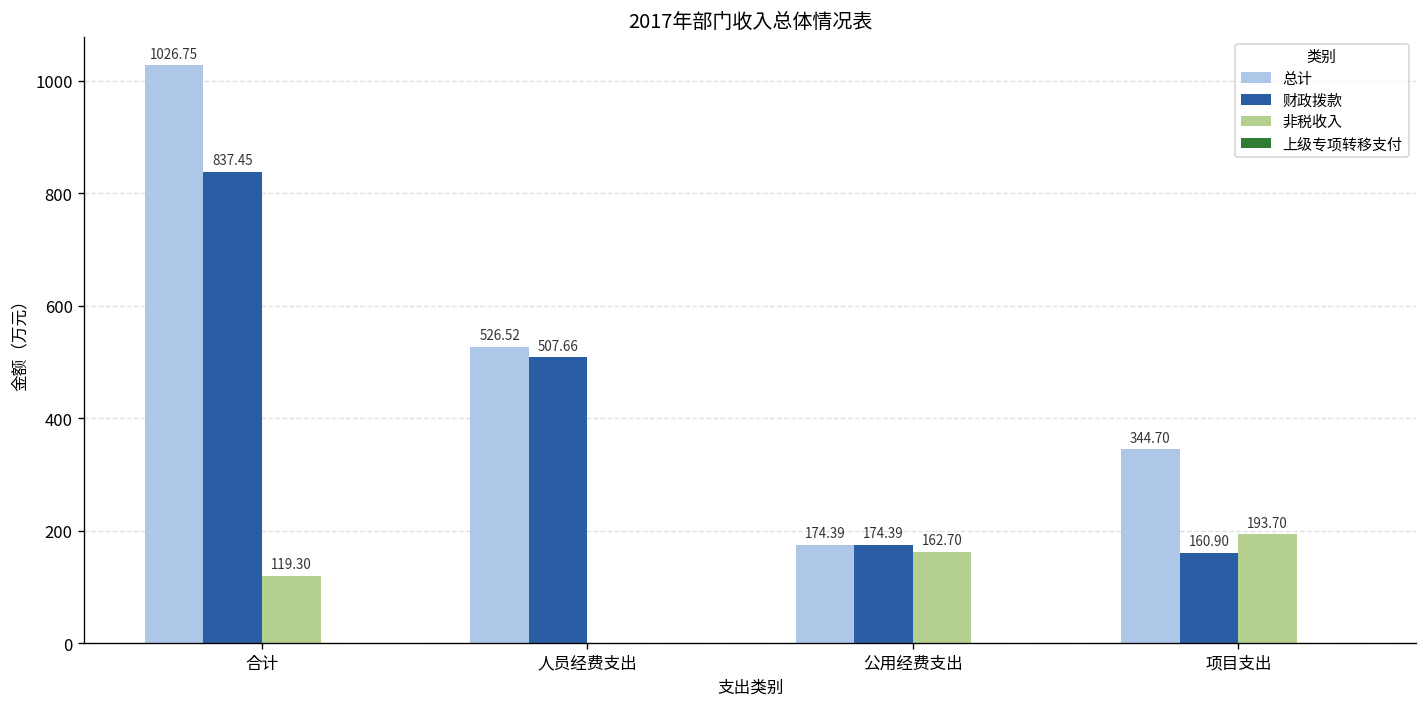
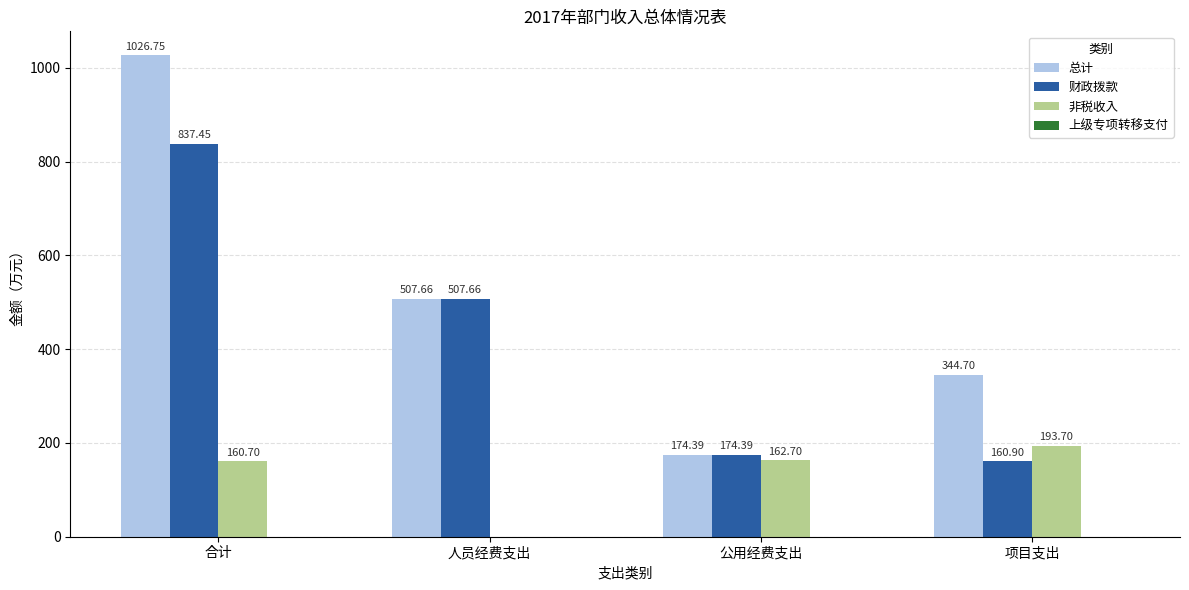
非税收入, 合计: 119.30 -> 160.70
总计, 人员经费支出: 526.52 -> 507.66
